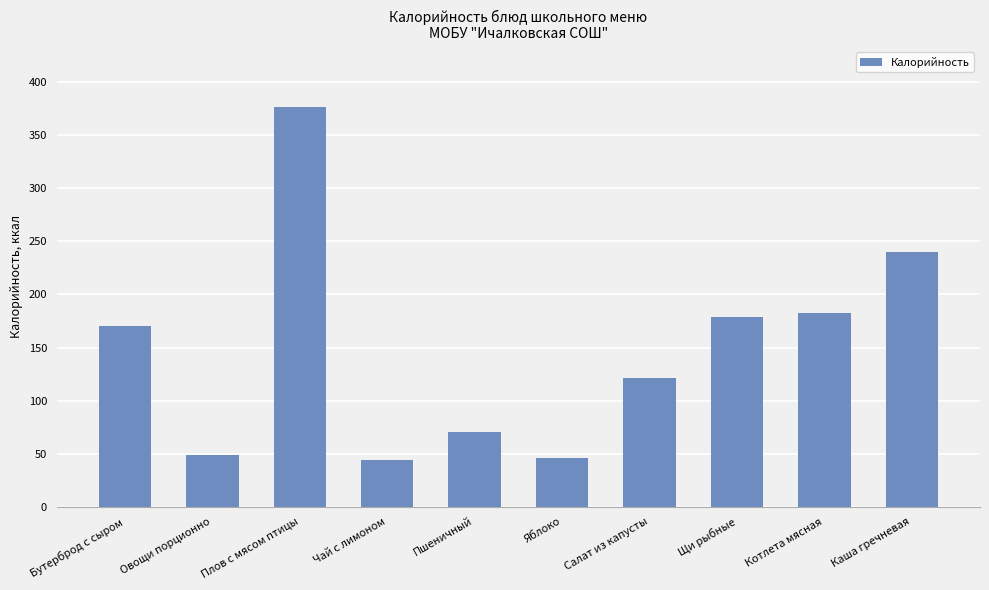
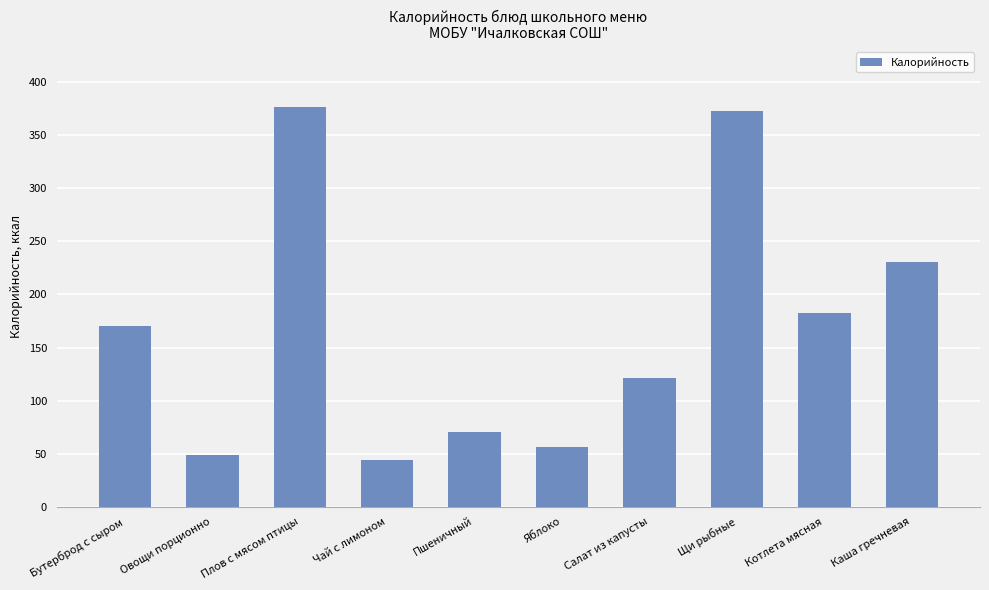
Яблоко: 46 -> 56
Щи рыбные: 178 -> 373
Каша гречневая: 240 -> 230
